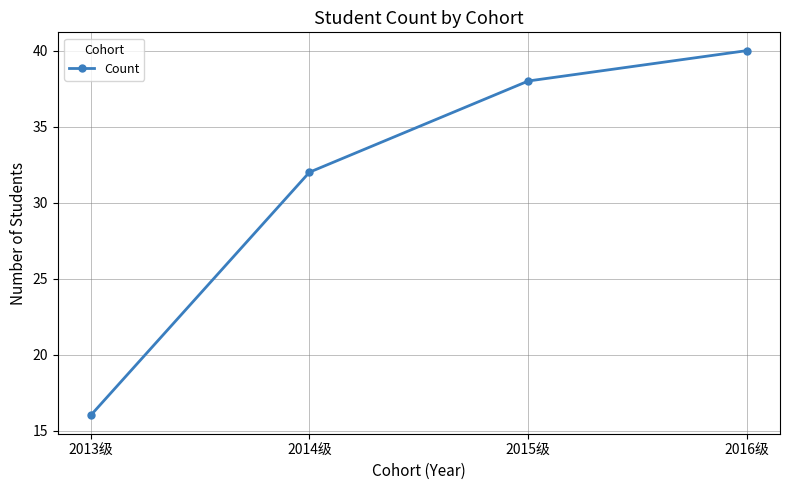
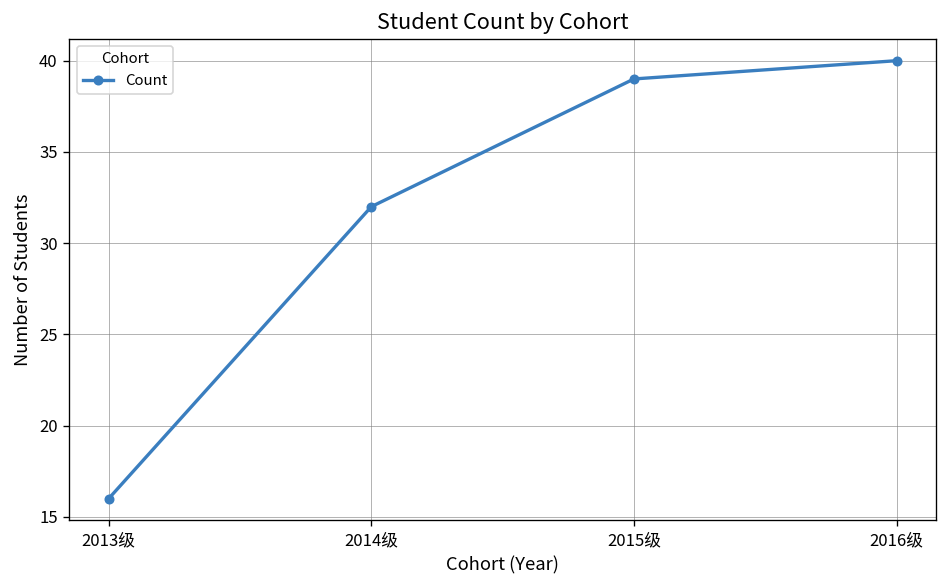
2015级: 38 -> 39
